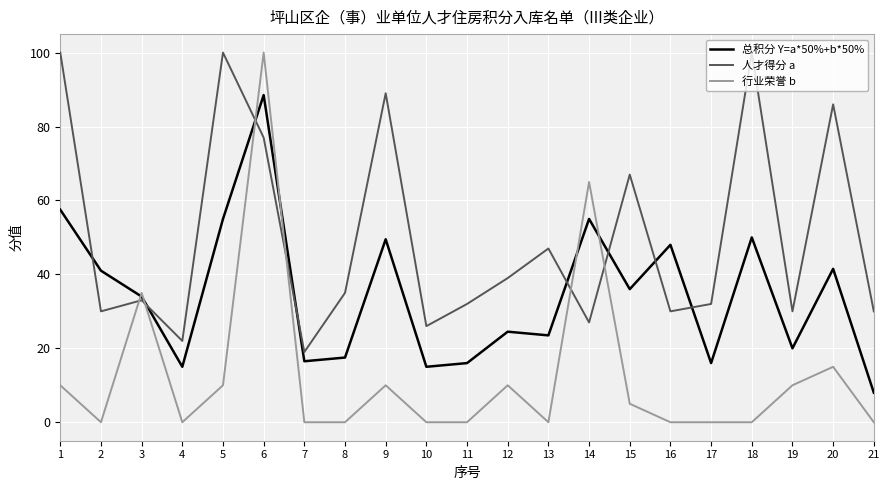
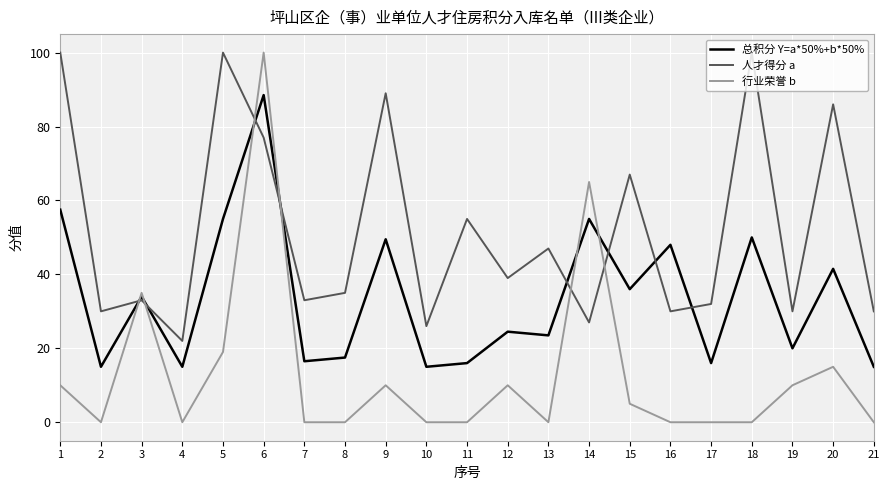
总积分 Y=a*50%+b*50%, 2: 41 -> 15
行业荣誉 b, 5: 10 -> 19
人才得分 a, 7: 19 -> 33
人才得分 a, 11: 32 -> 55
总积分 Y=a*50%+b*50%, 21: 8 -> 15
